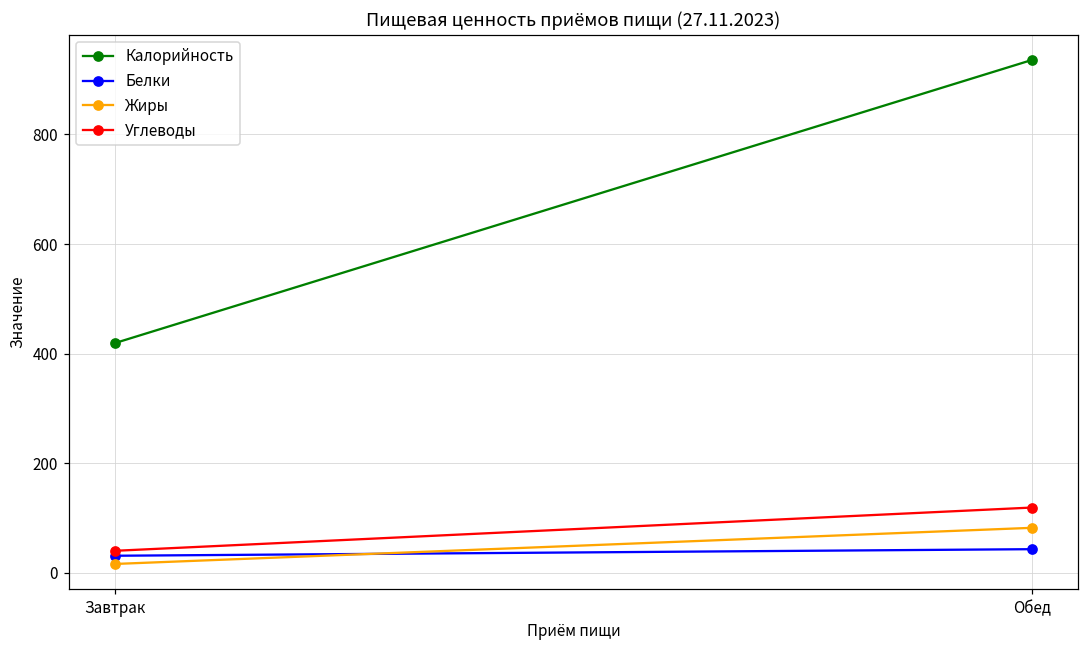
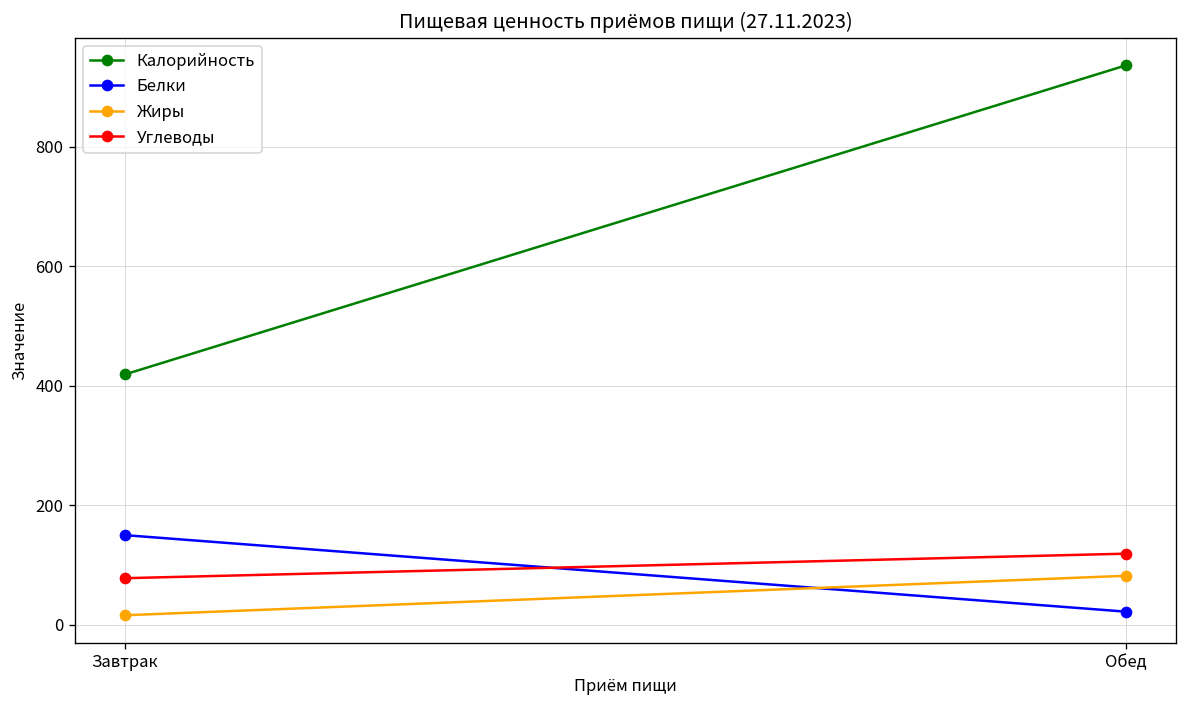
Белки, Завтрак: 30 -> 150
Углеводы, Завтрак: 40 -> 80
Белки, Обед: 40 -> 20
